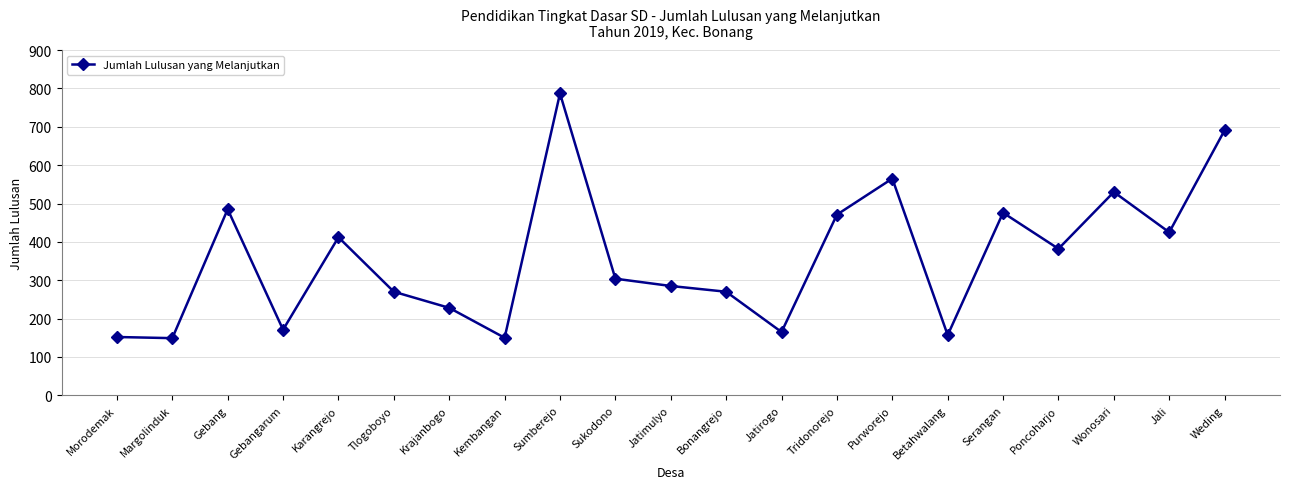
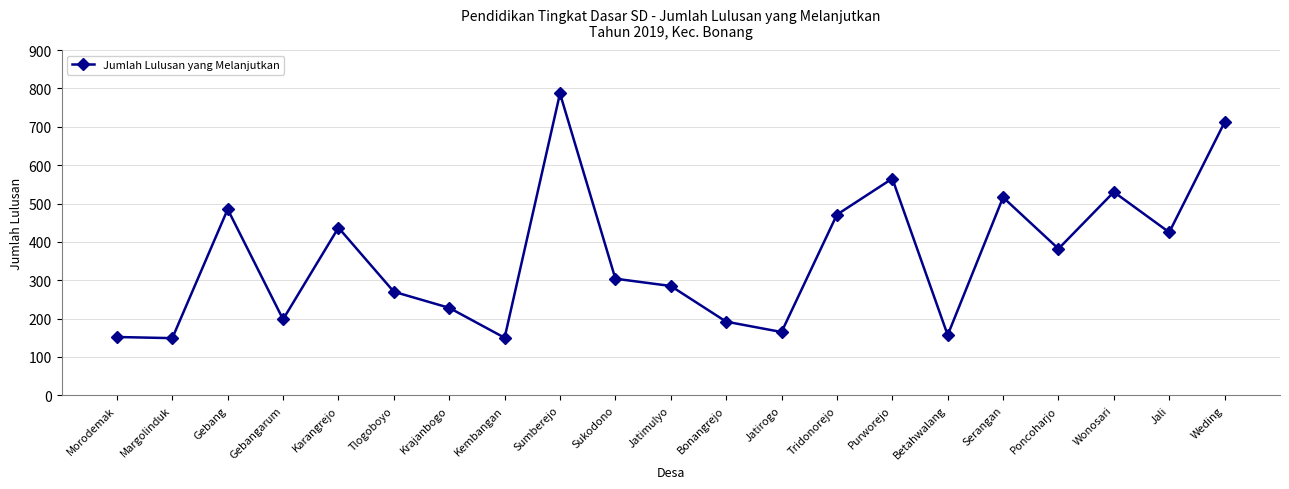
Gebangarum: 170 -> 200
Karangrejo: 410 -> 440
Bonangrejo: 270 -> 190
Serangan: 480 -> 520
Weding: 690 -> 710
